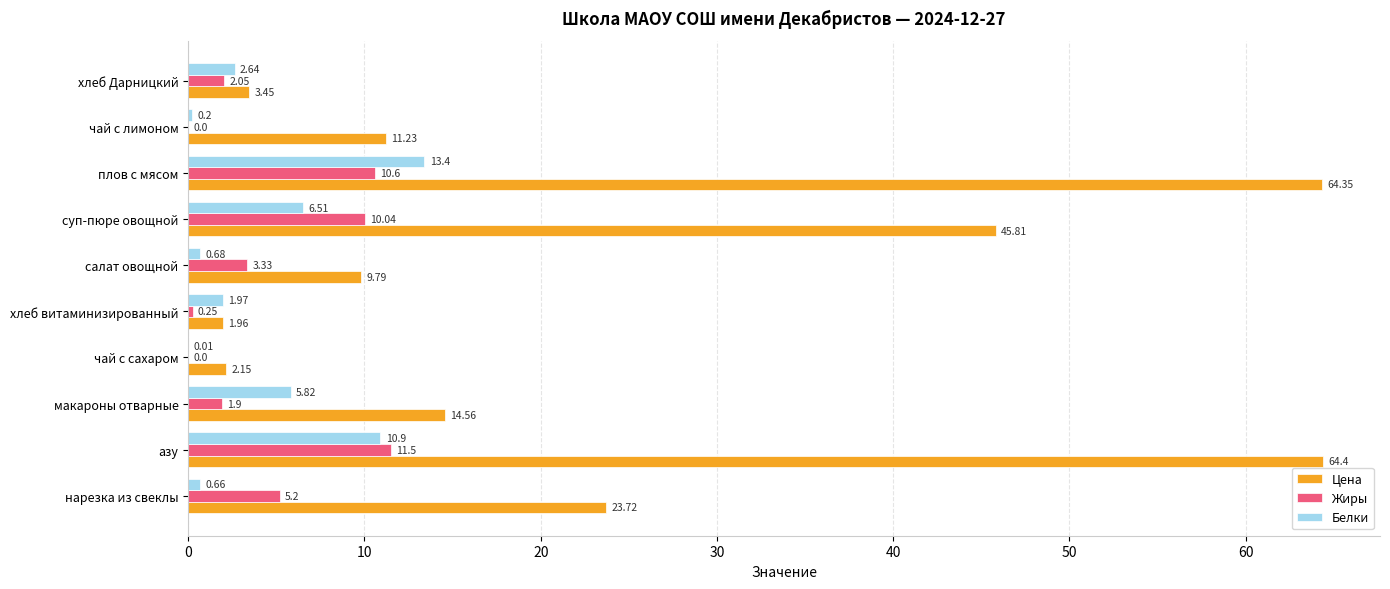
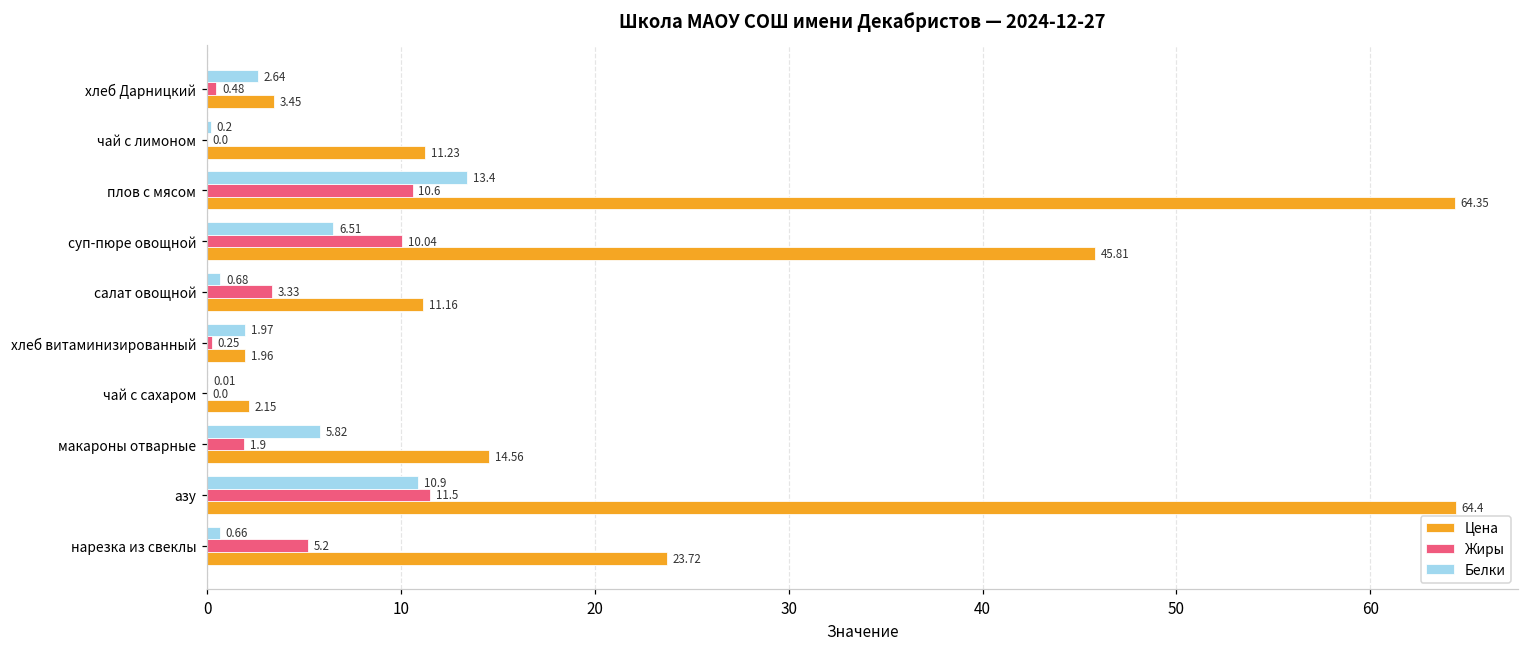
Жиры, хлеб Дарницкий: 2.05 -> 0.48
Цена, салат овощной: 9.79 -> 11.16
